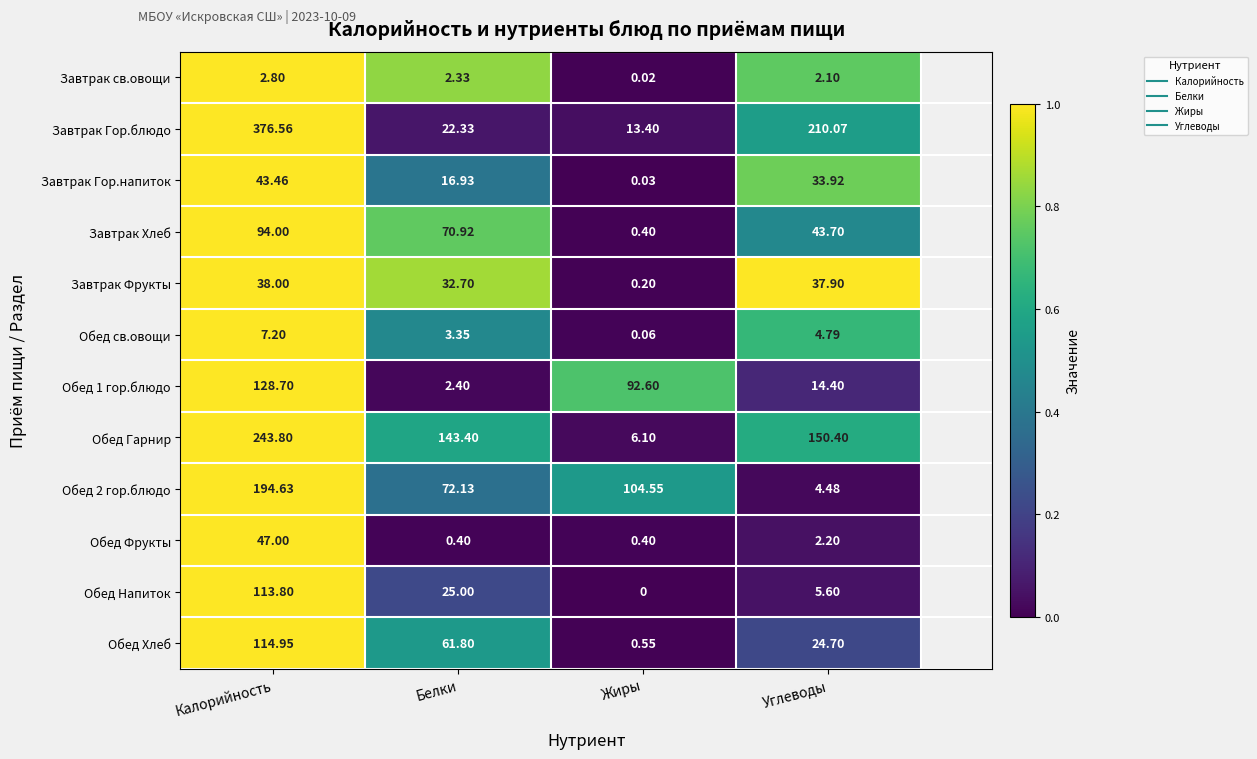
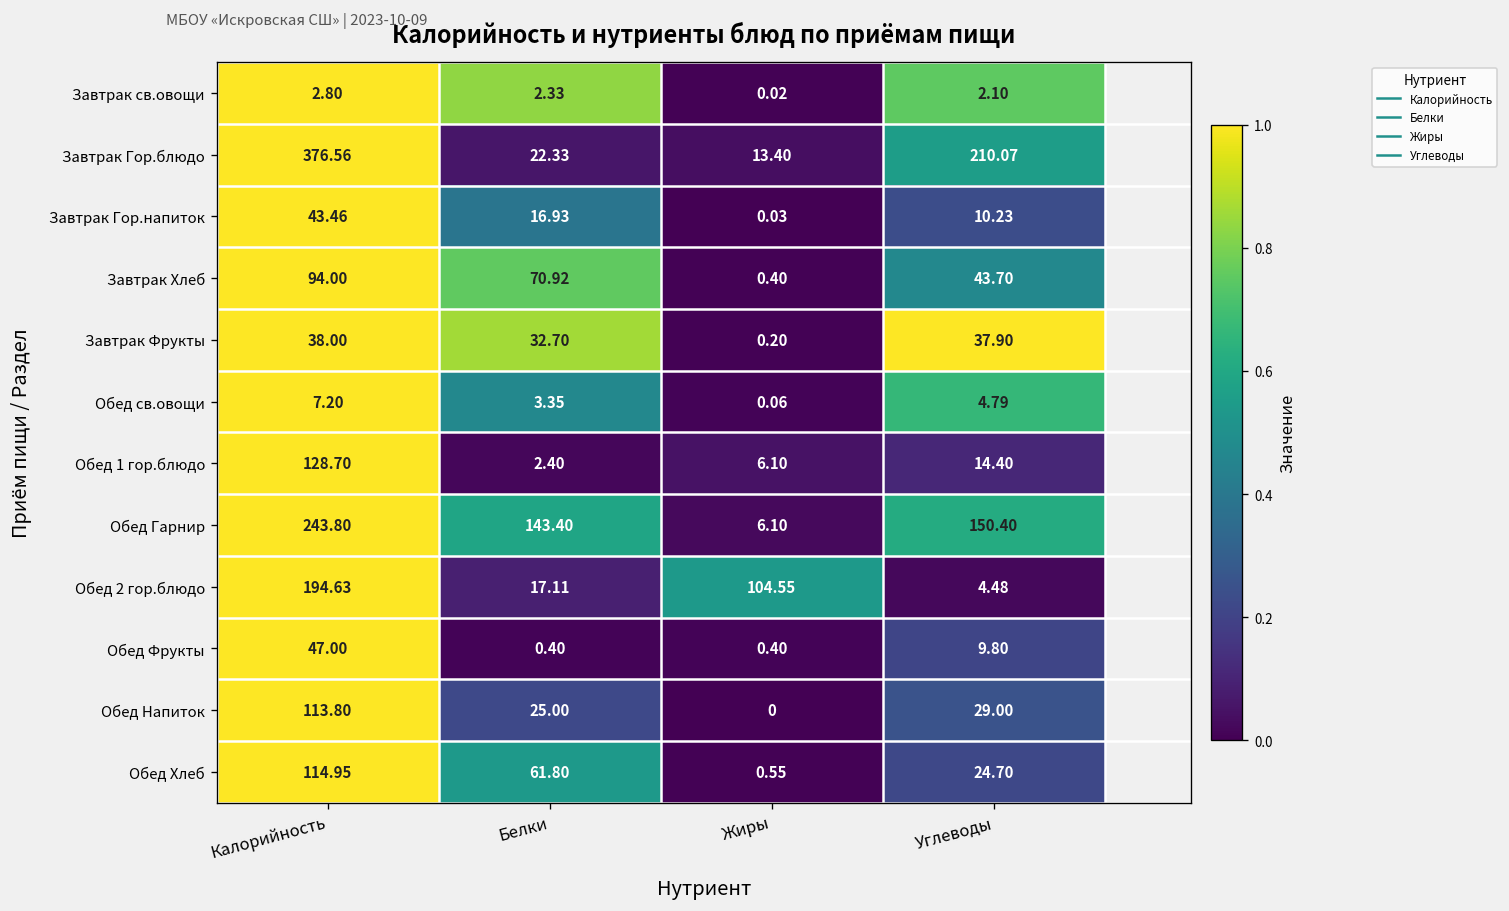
Завтрак Гор.напиток, Углеводы: 33.92 -> 10.23
Обед 1 гор.блюдо, Жиры: 92.60 -> 6.10
Обед 2 гор.блюдо, Белки: 72.13 -> 17.11
Обед Фрукты, Углеводы: 2.20 -> 9.80
Обед Напиток, Углеводы: 5.60 -> 29.00
